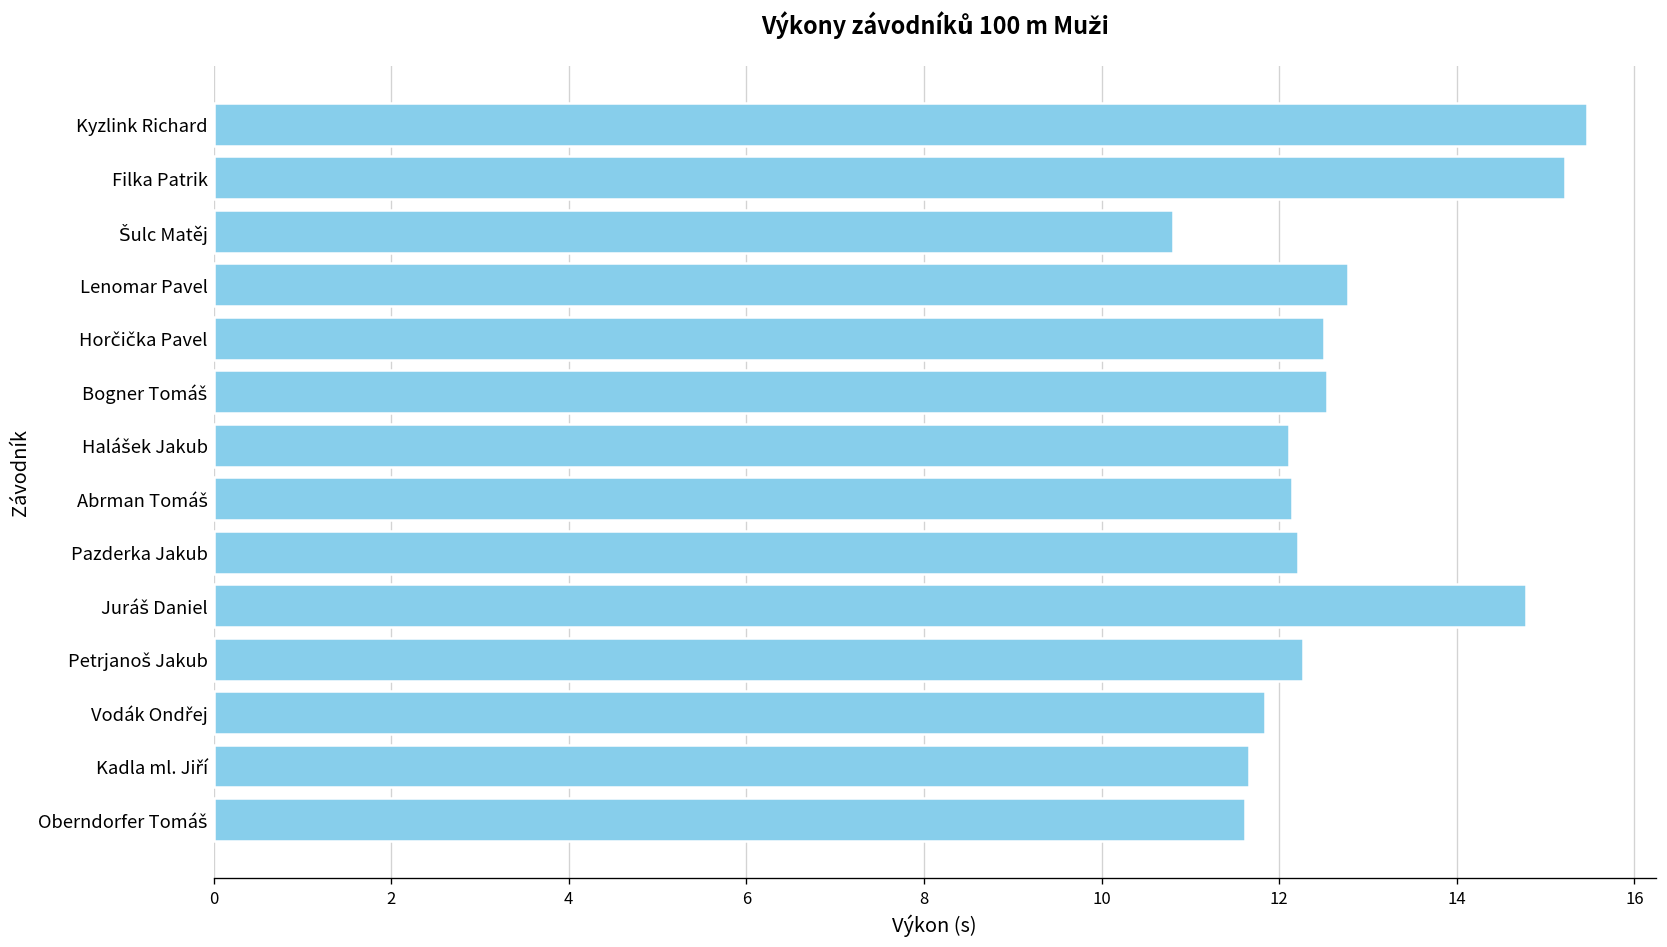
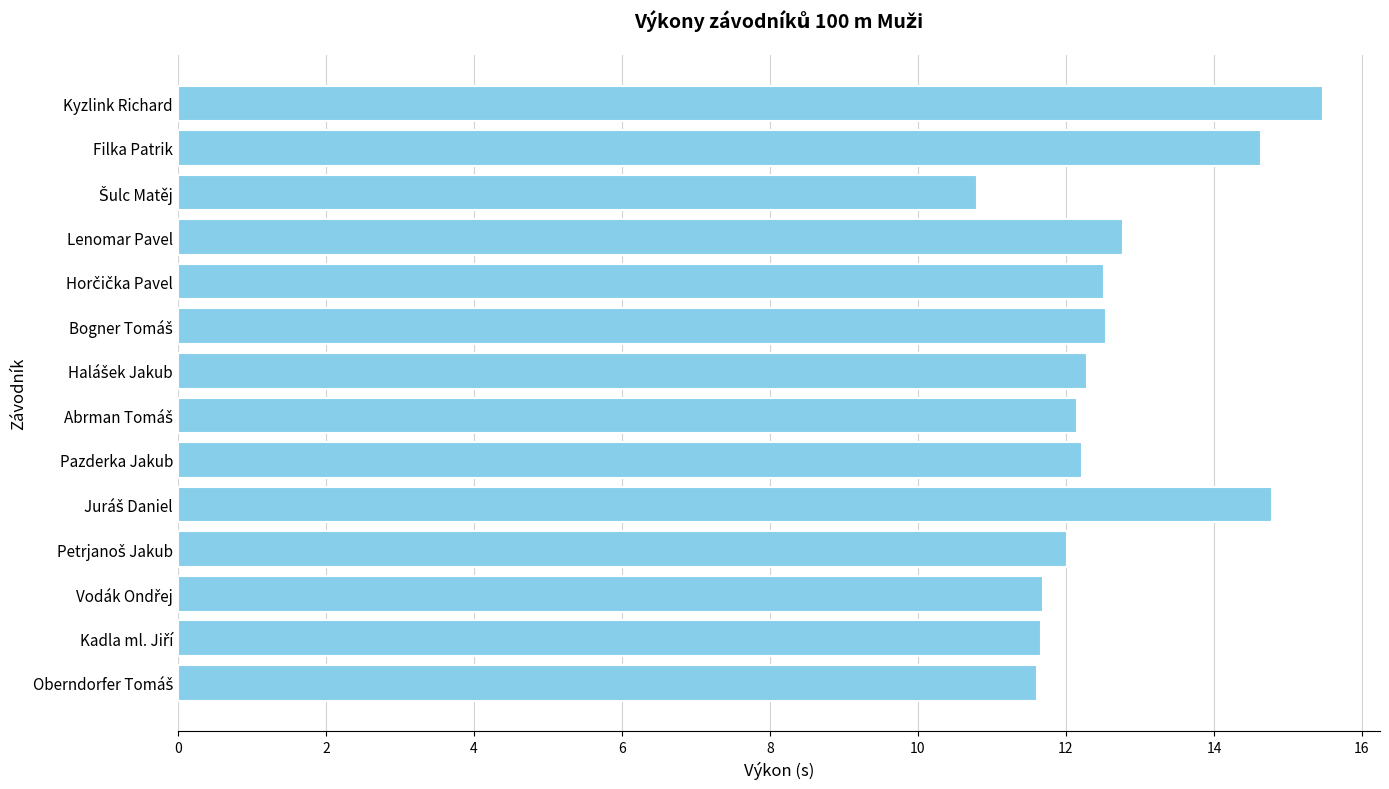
Filka Patrik: 15.2 -> 14.6
Halášek Jakub: 12.1 -> 12.3
Petrjanoš Jakub: 12.3 -> 12.0
Vodák Ondřej: 11.8 -> 11.7
